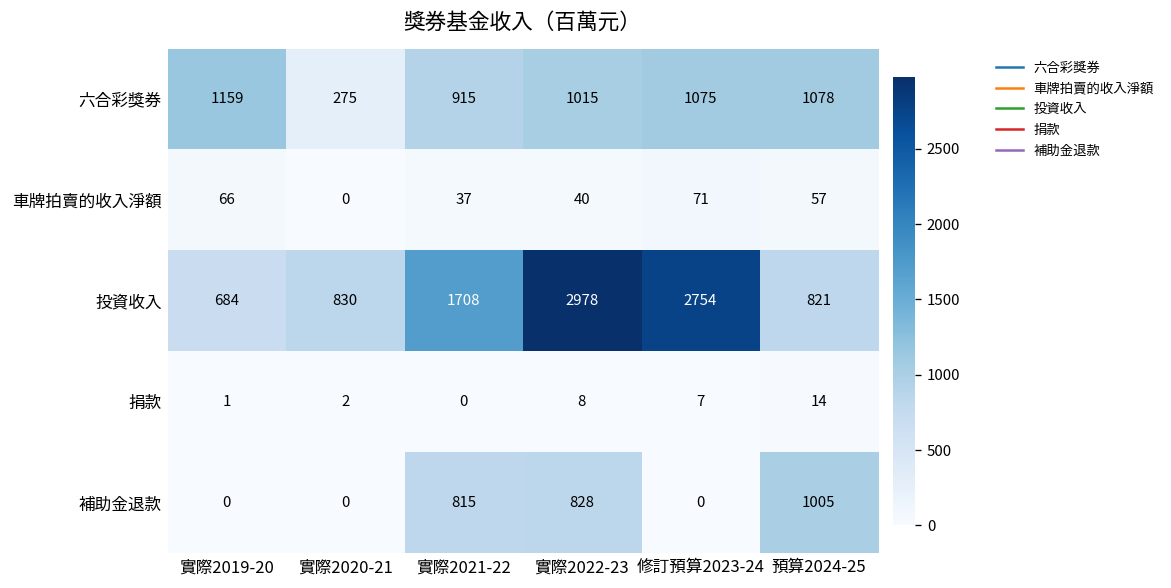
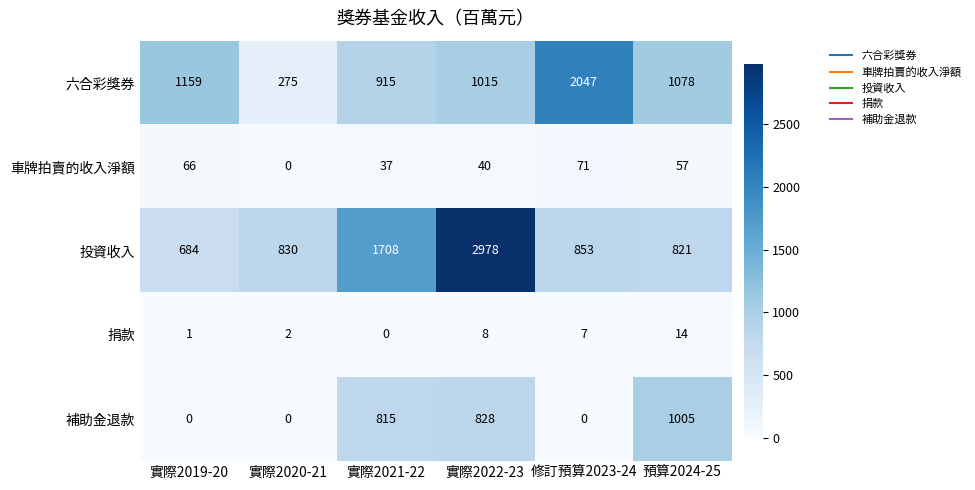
六合彩獎券, 修訂預算2023-24: 1075 -> 2047
投資收入, 修訂預算2023-24: 2754 -> 853
